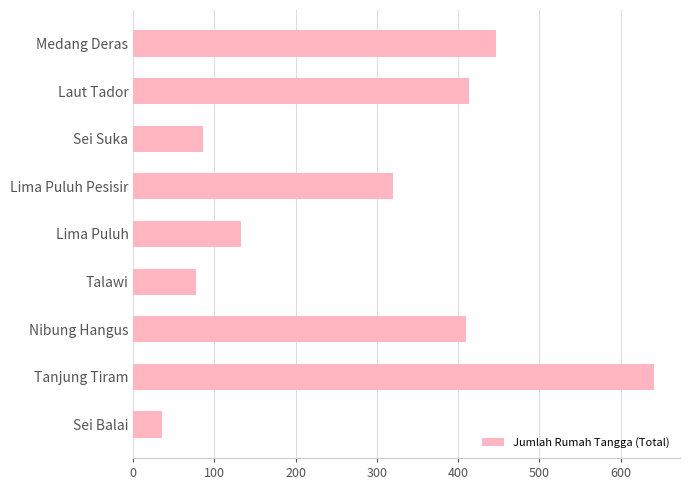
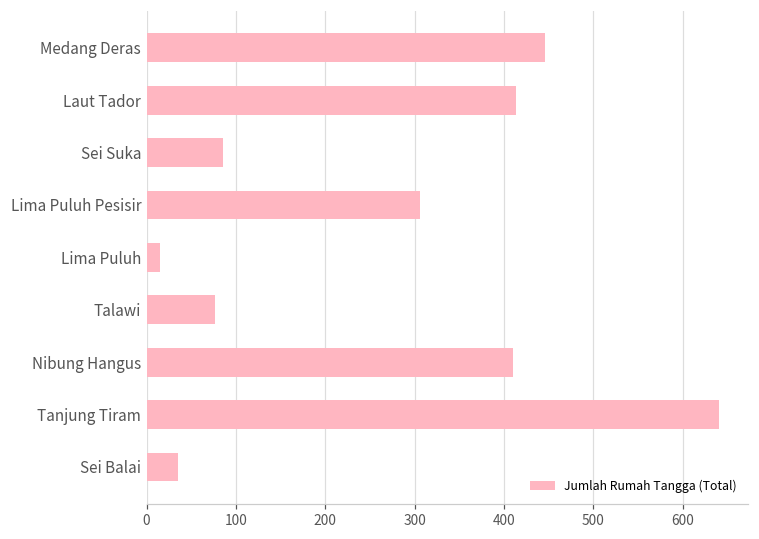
Lima Puluh Pesisir: 320 -> 310
Lima Puluh: 130 -> 20
